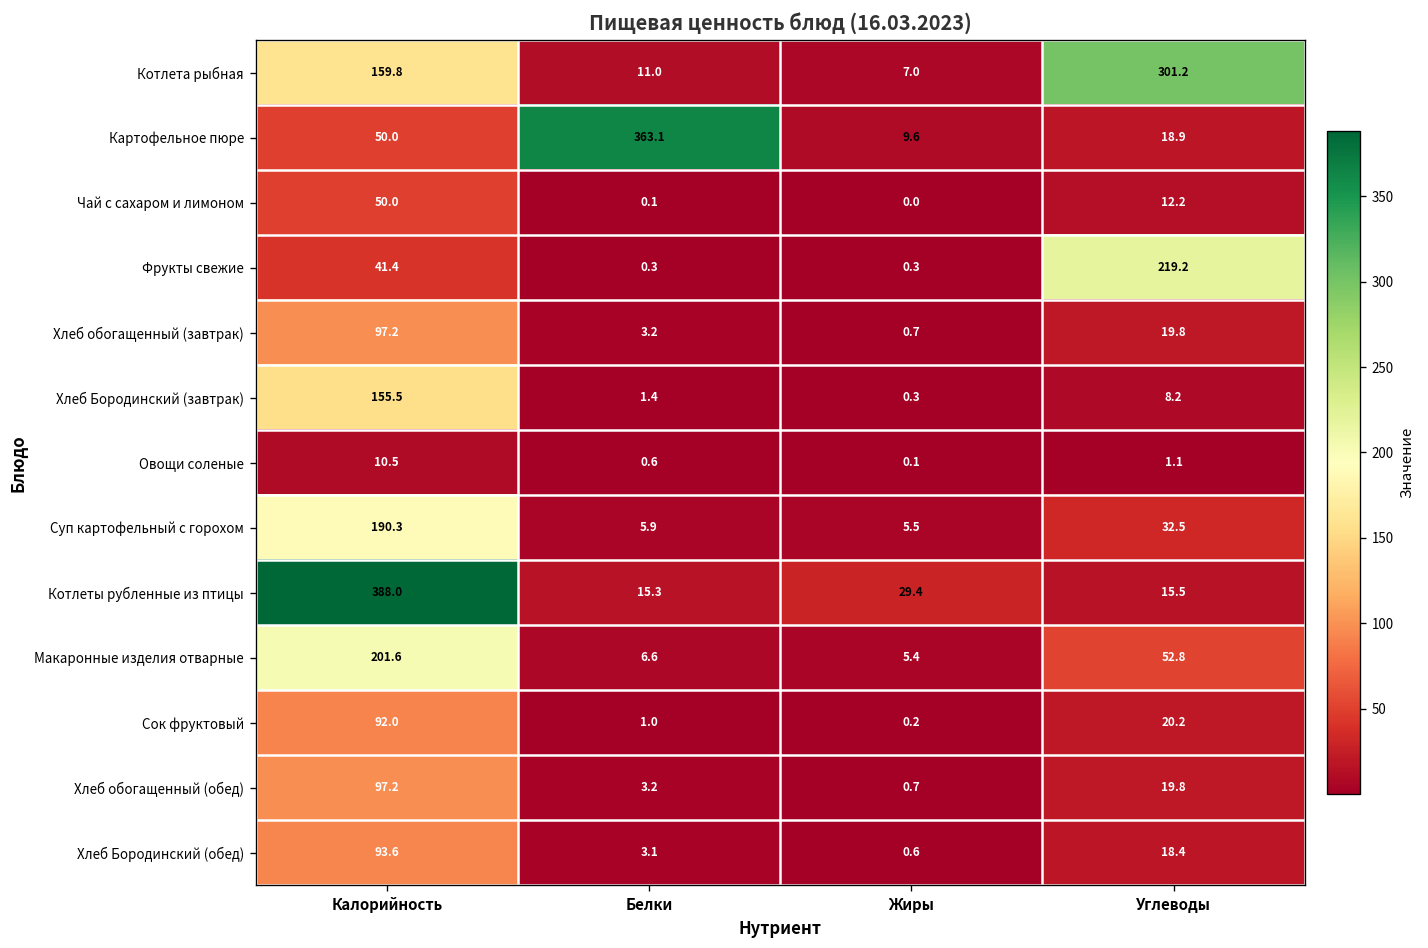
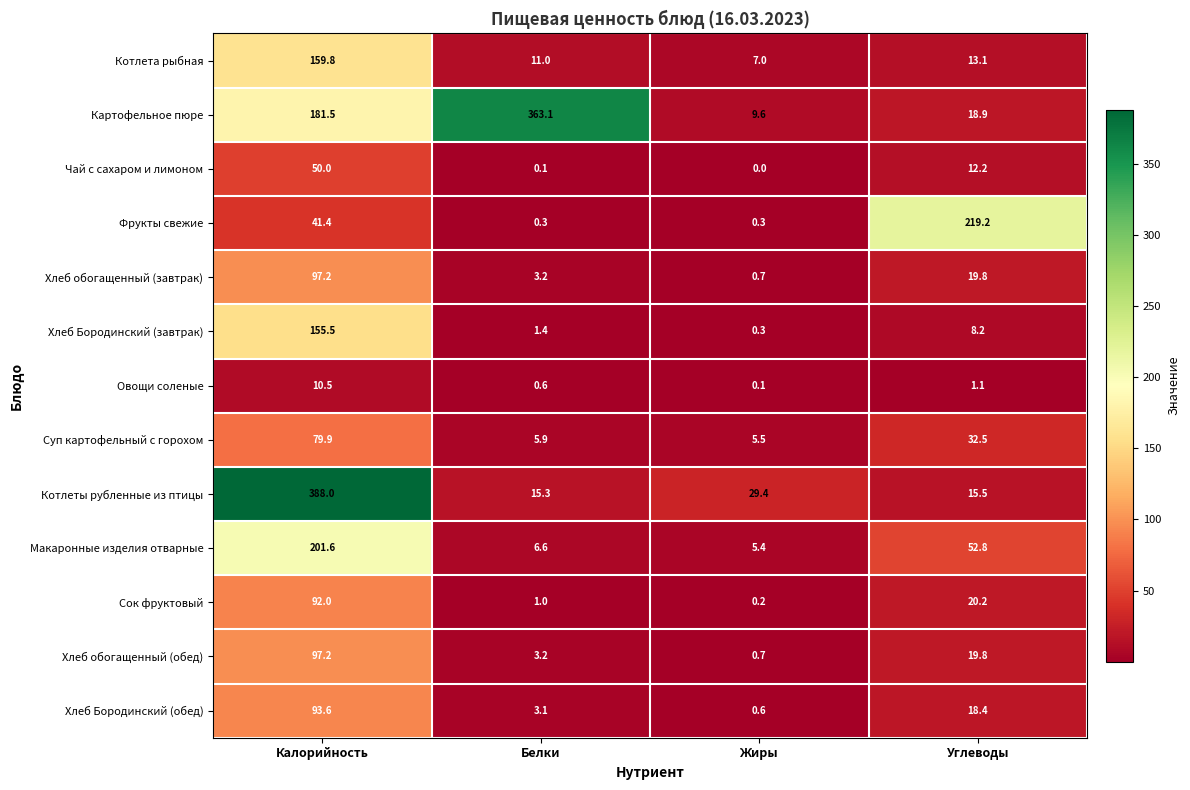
Котлета рыбная, Углеводы: 301.2 -> 13.1
Картофельное пюре, Калорийность: 50.0 -> 181.5
Суп картофельный с горохом, Калорийность: 190.3 -> 79.9
